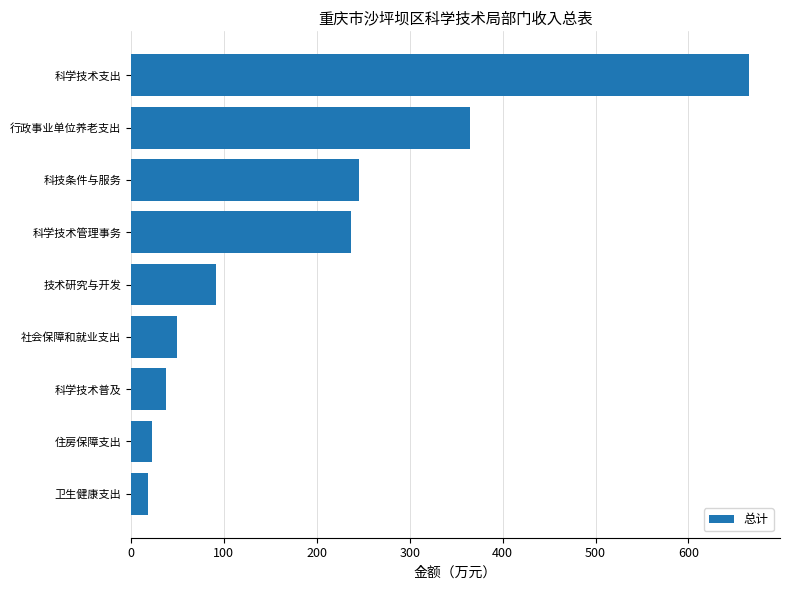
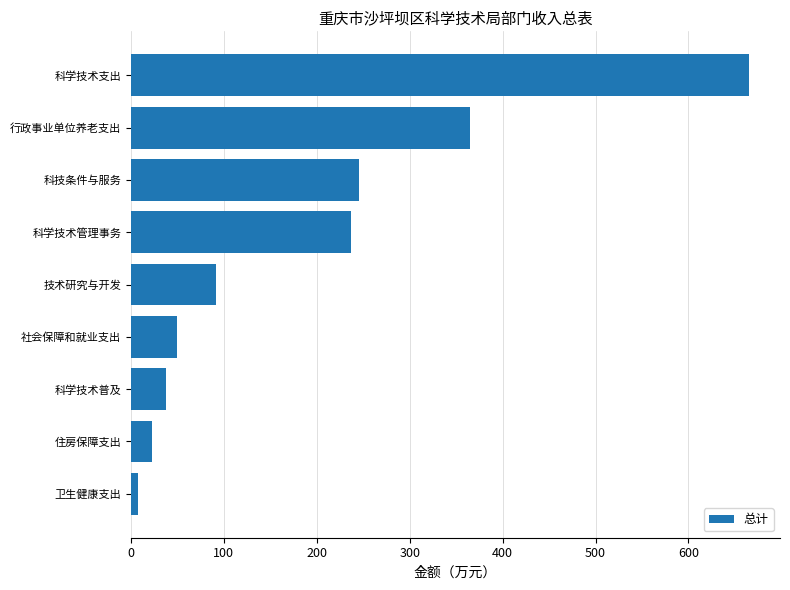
卫生健康支出: 20 -> 10
